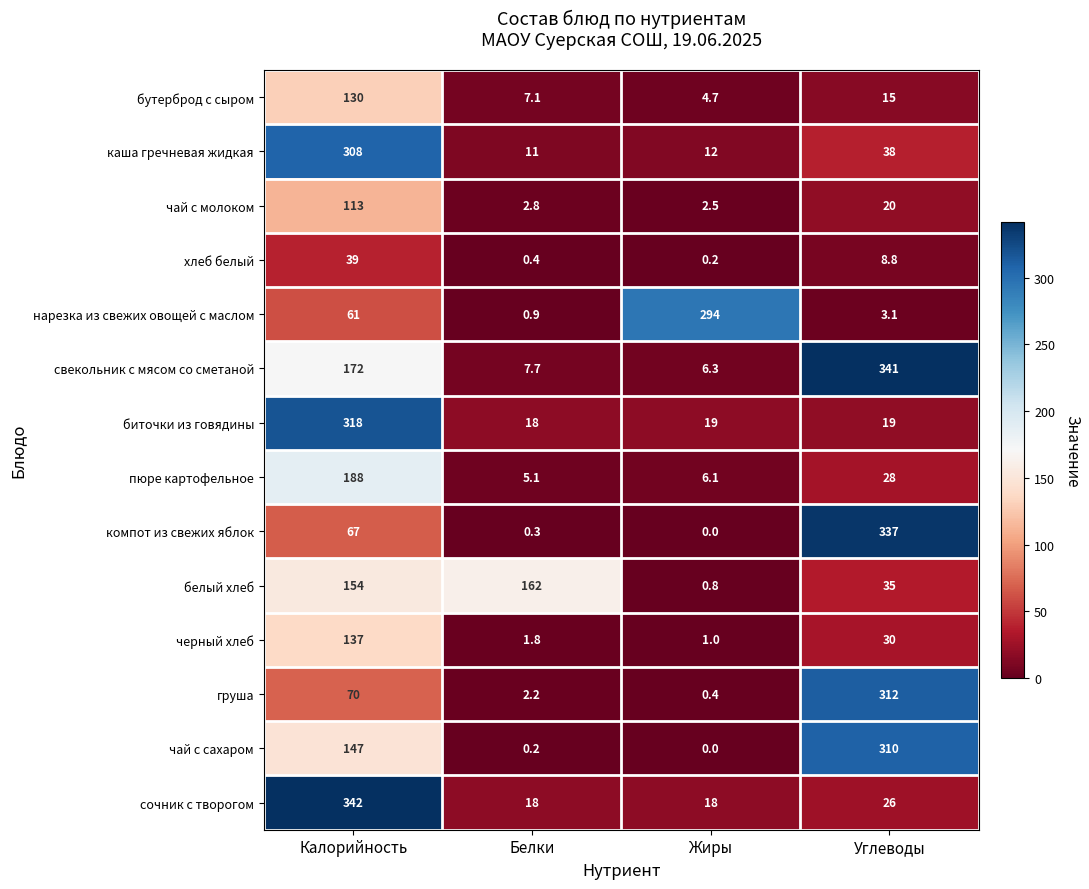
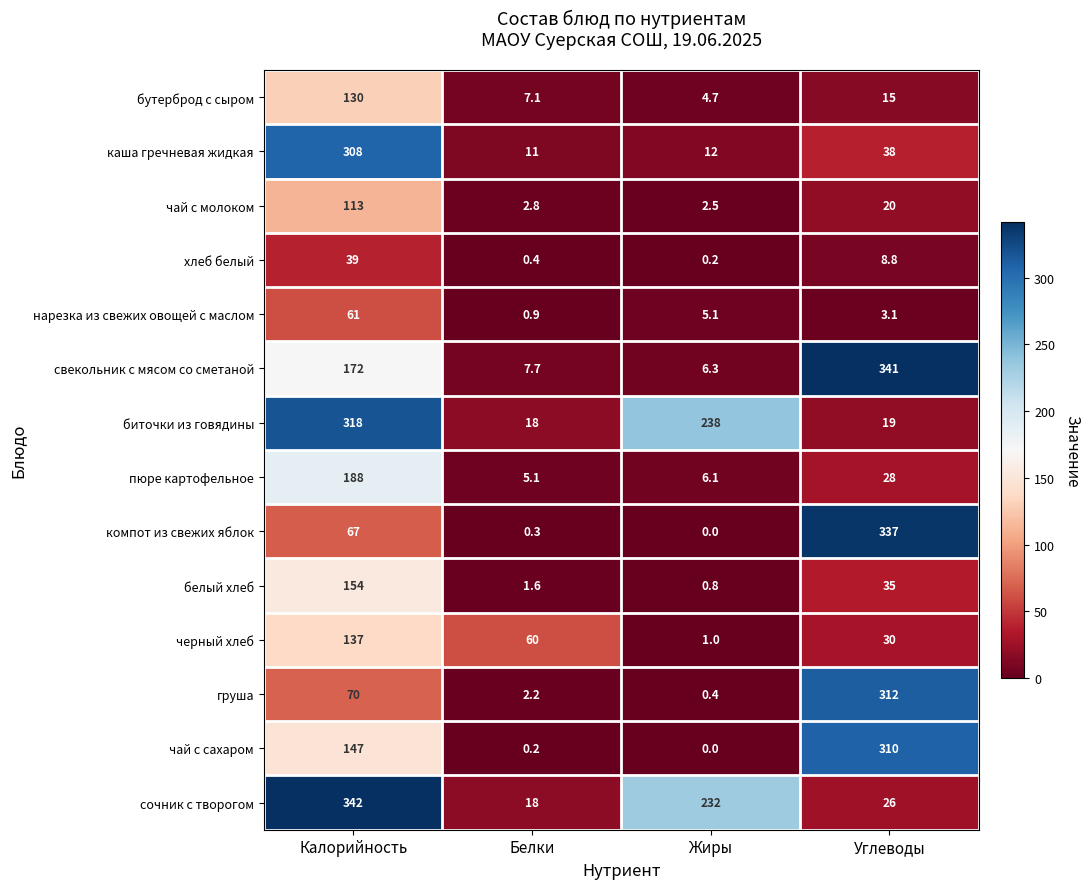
нарезка из свежих овощей с маслом, Жиры: 294 -> 5.1
биточки из говядины, Жиры: 19 -> 238
белый хлеб, Белки: 162 -> 1.6
черный хлеб, Белки: 1.8 -> 60
сочник с творогом, Жиры: 18 -> 232
